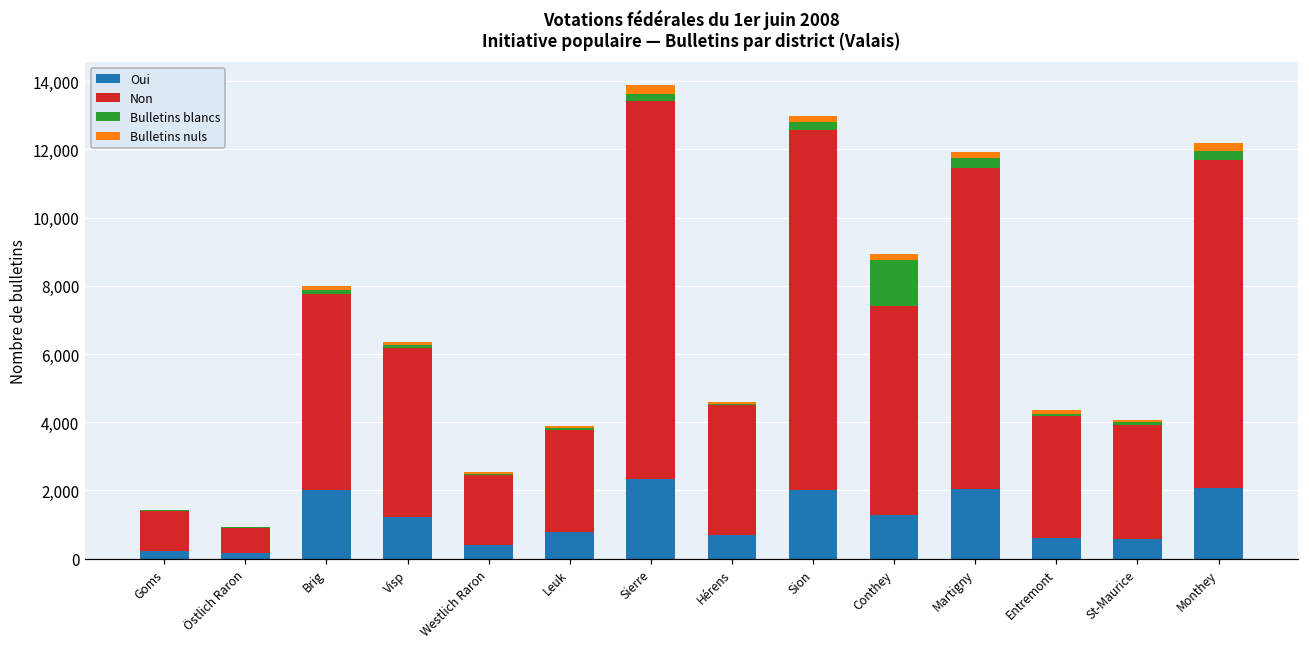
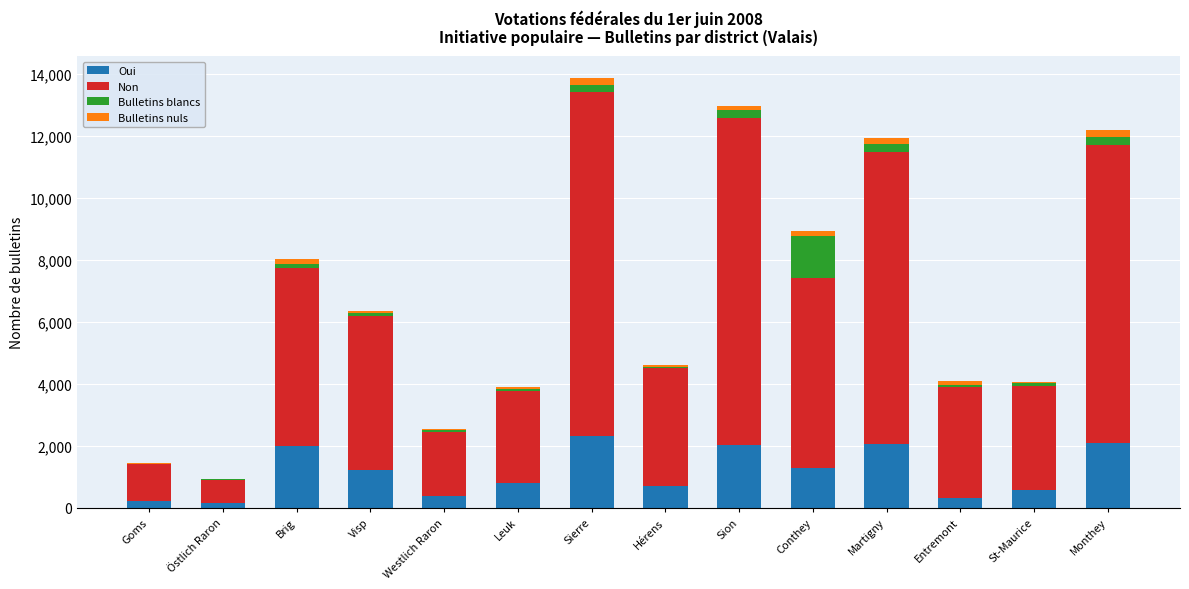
Oui, Entremont: 600 -> 300
